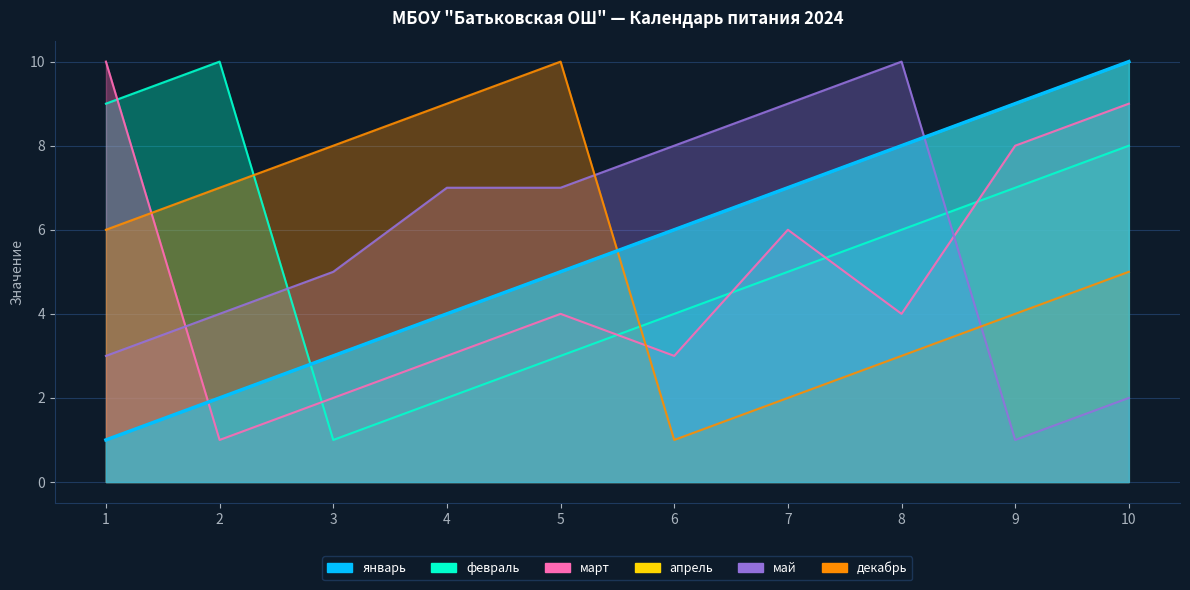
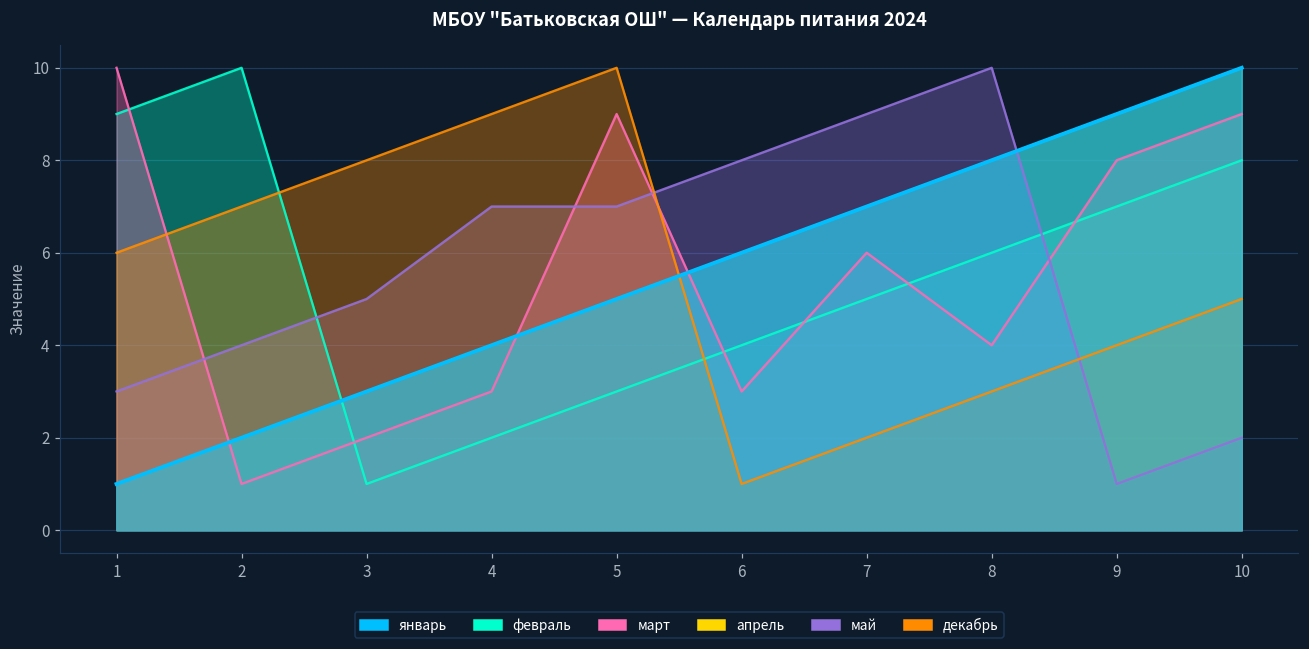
март, 5: 4 -> 9
